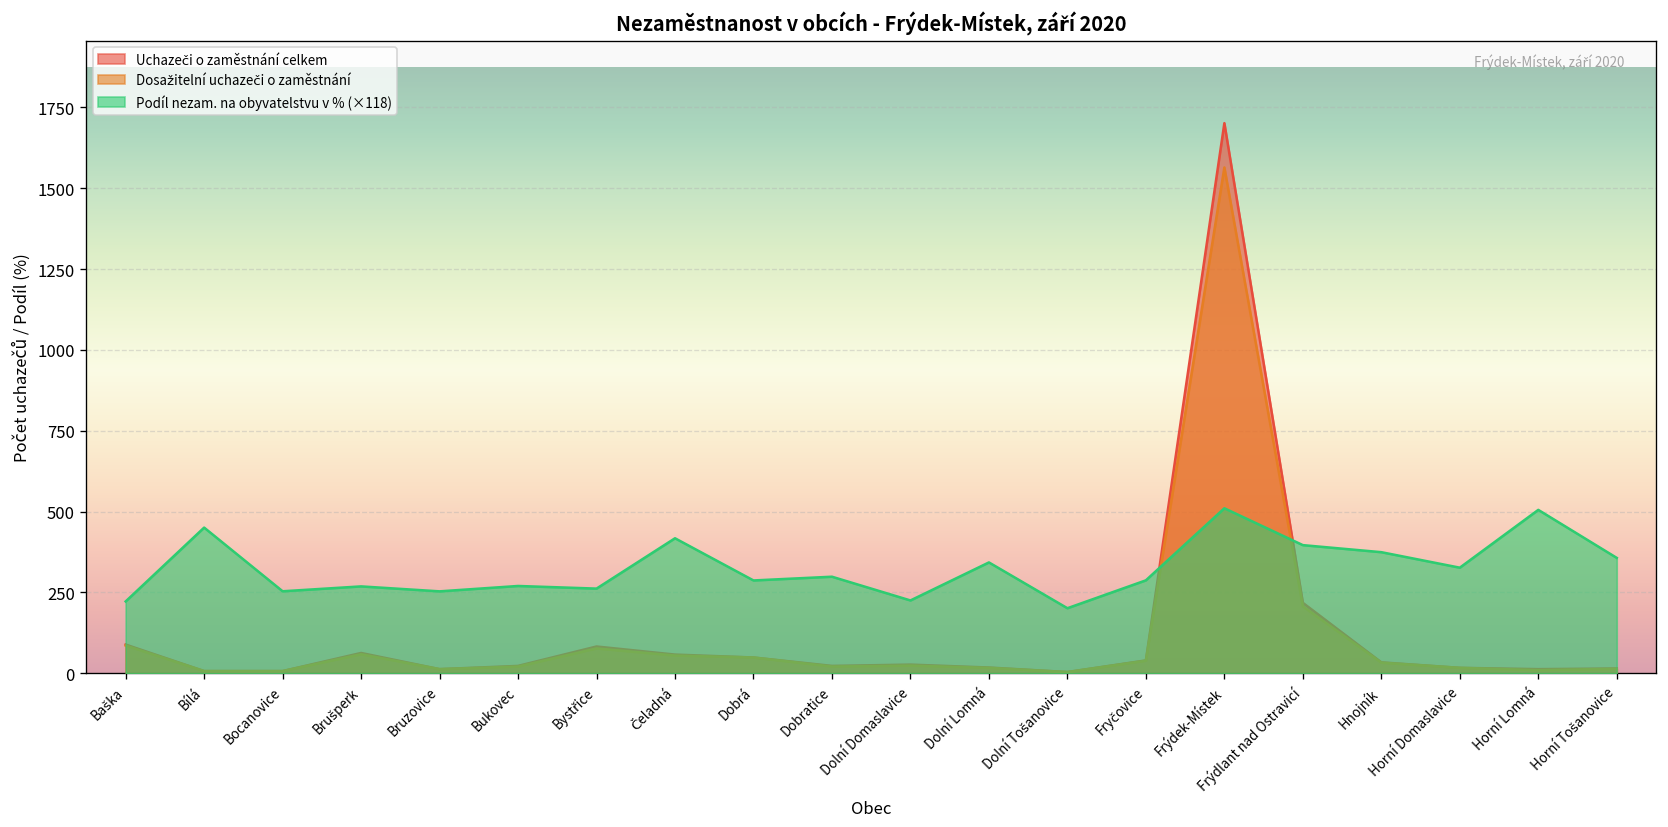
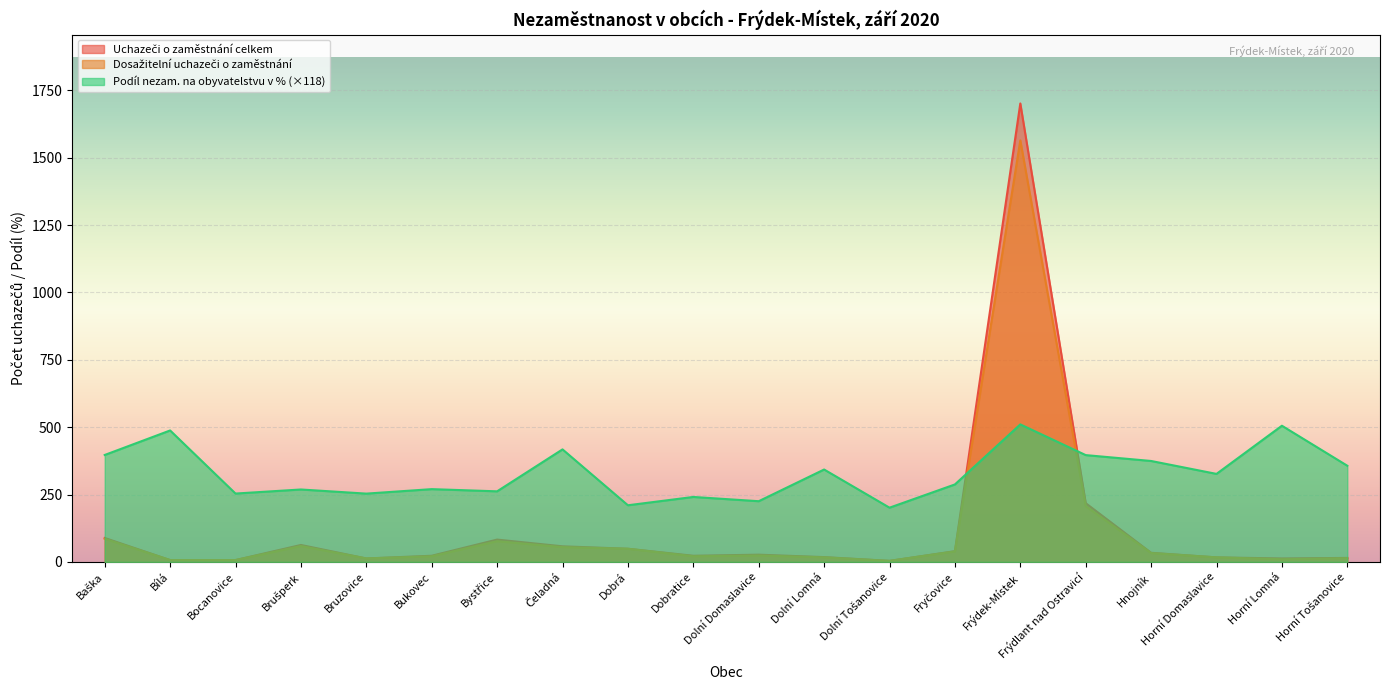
Podíl nezam. na obyvatelstvu v % (×118), Baška: 220 -> 400
Podíl nezam. na obyvatelstvu v % (×118), Bílá: 450 -> 490
Podíl nezam. na obyvatelstvu v % (×118), Dobrá: 290 -> 210
Podíl nezam. na obyvatelstvu v % (×118), Dobratice: 300 -> 240
